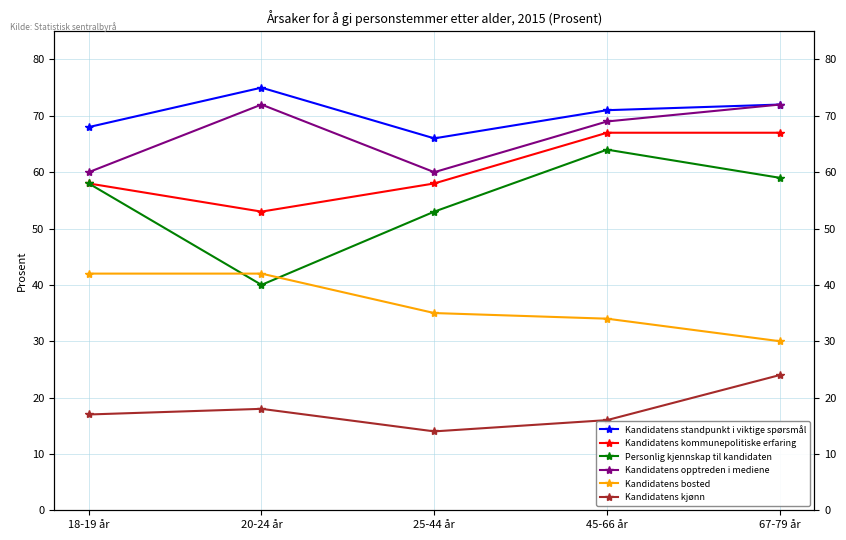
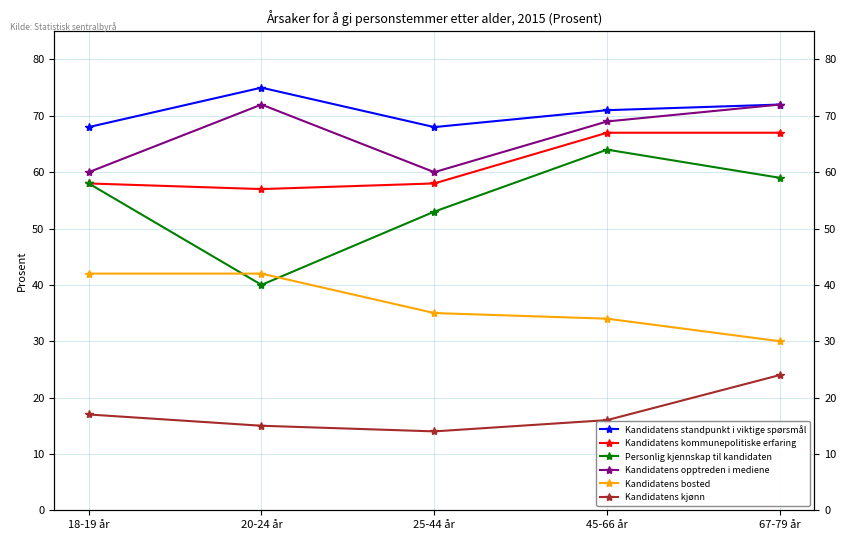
Kandidatens kommunepolitiske erfaring, 20-24 år: 53 -> 57
Kandidatens kjønn, 20-24 år: 18 -> 15
Kandidatens standpunkt i viktige spørsmål, 25-44 år: 66 -> 68
